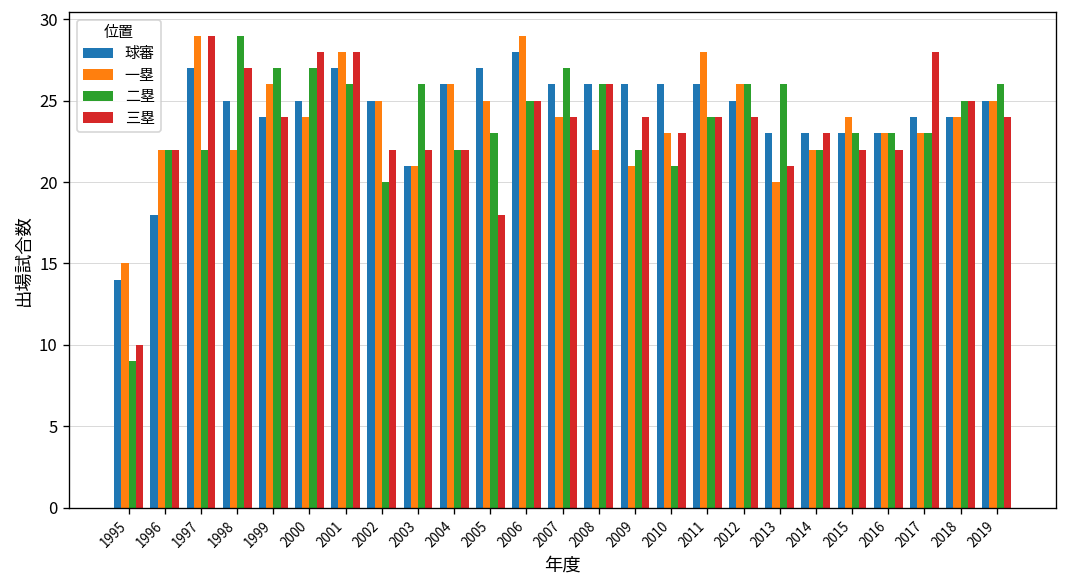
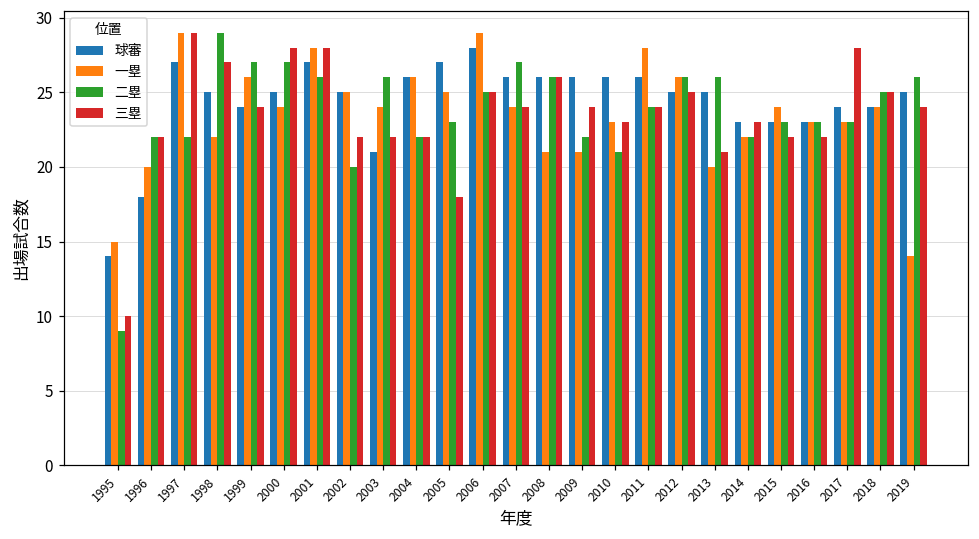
一塁, 1996: 22 -> 20
一塁, 2003: 21 -> 24
一塁, 2008: 22 -> 21
三塁, 2012: 24 -> 25
球審, 2013: 23 -> 25
一塁, 2019: 25 -> 14
